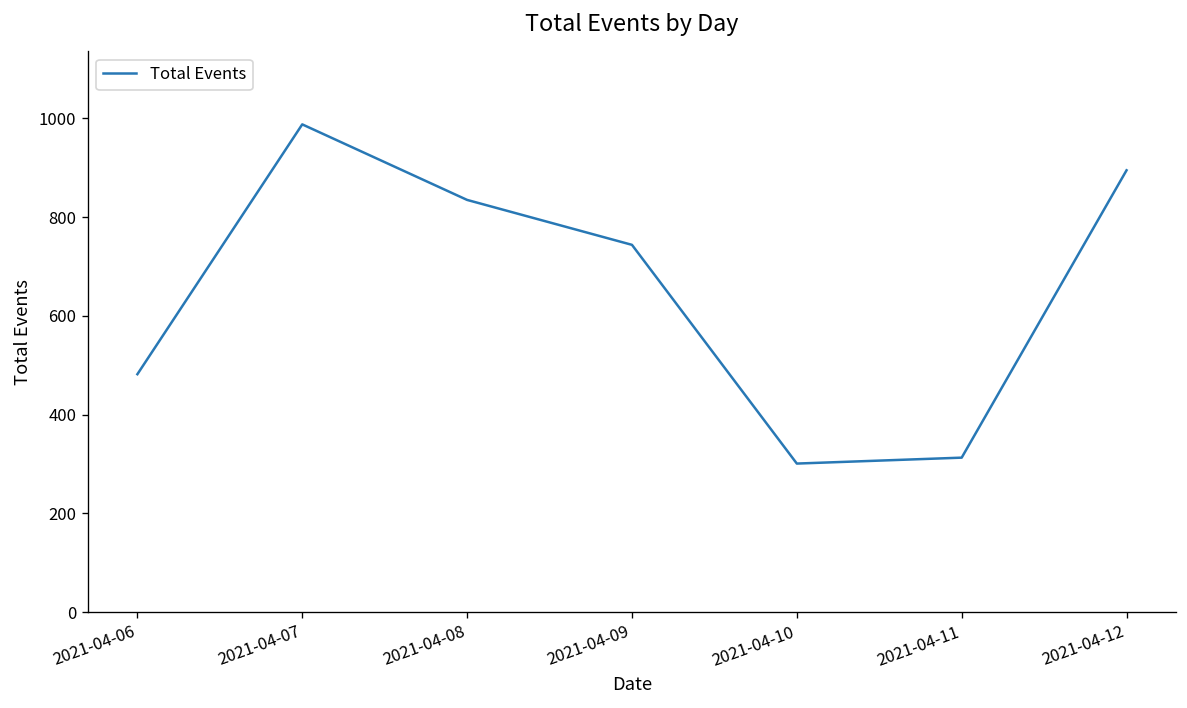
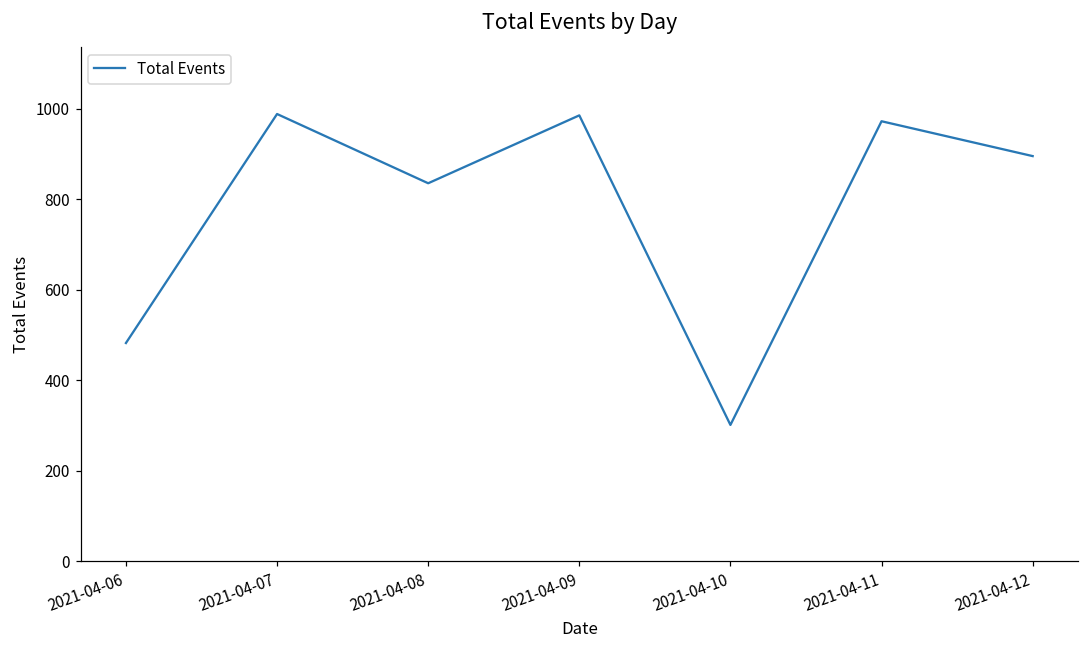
2021-04-09: 740 -> 990
2021-04-11: 310 -> 970
